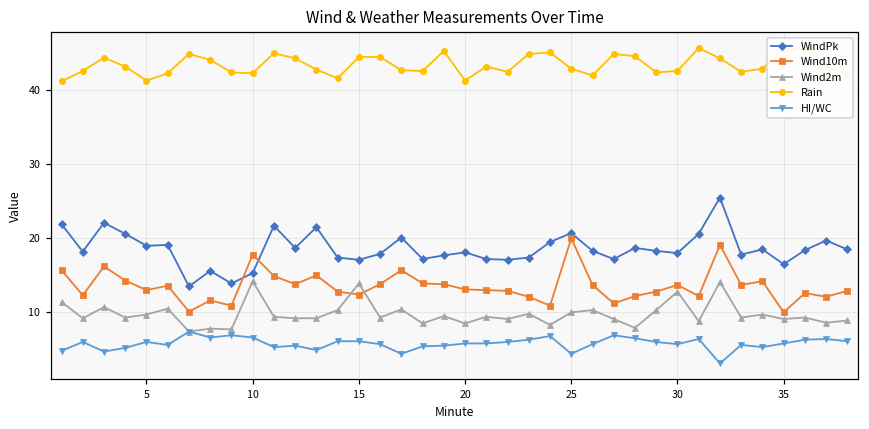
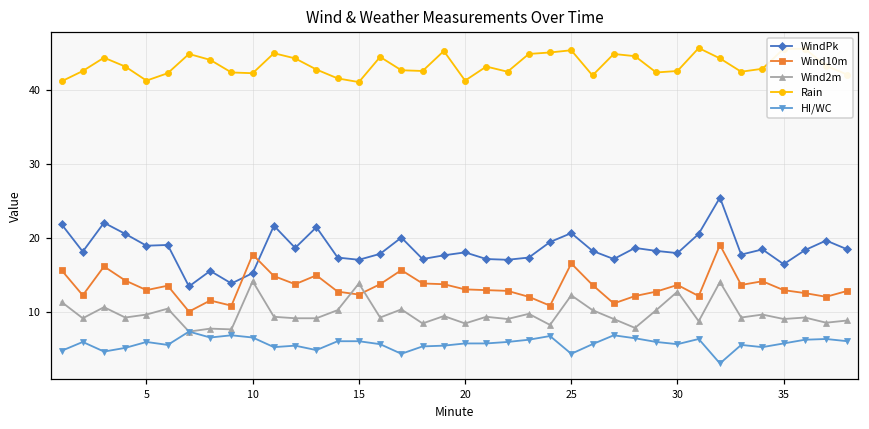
Rain, 15: 45 -> 41
Wind10m, 25: 20 -> 17
Wind2m, 25: 10 -> 12
Rain, 25: 43 -> 45
Wind10m, 35: 10 -> 13
